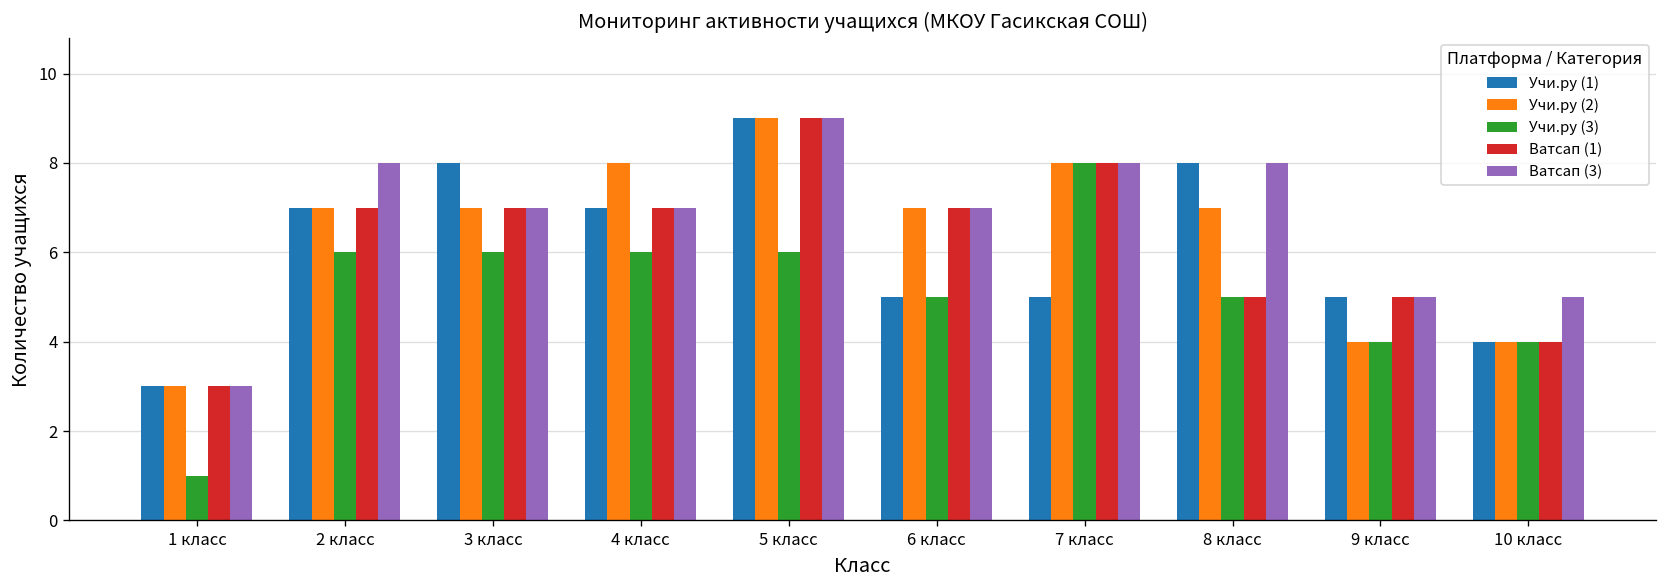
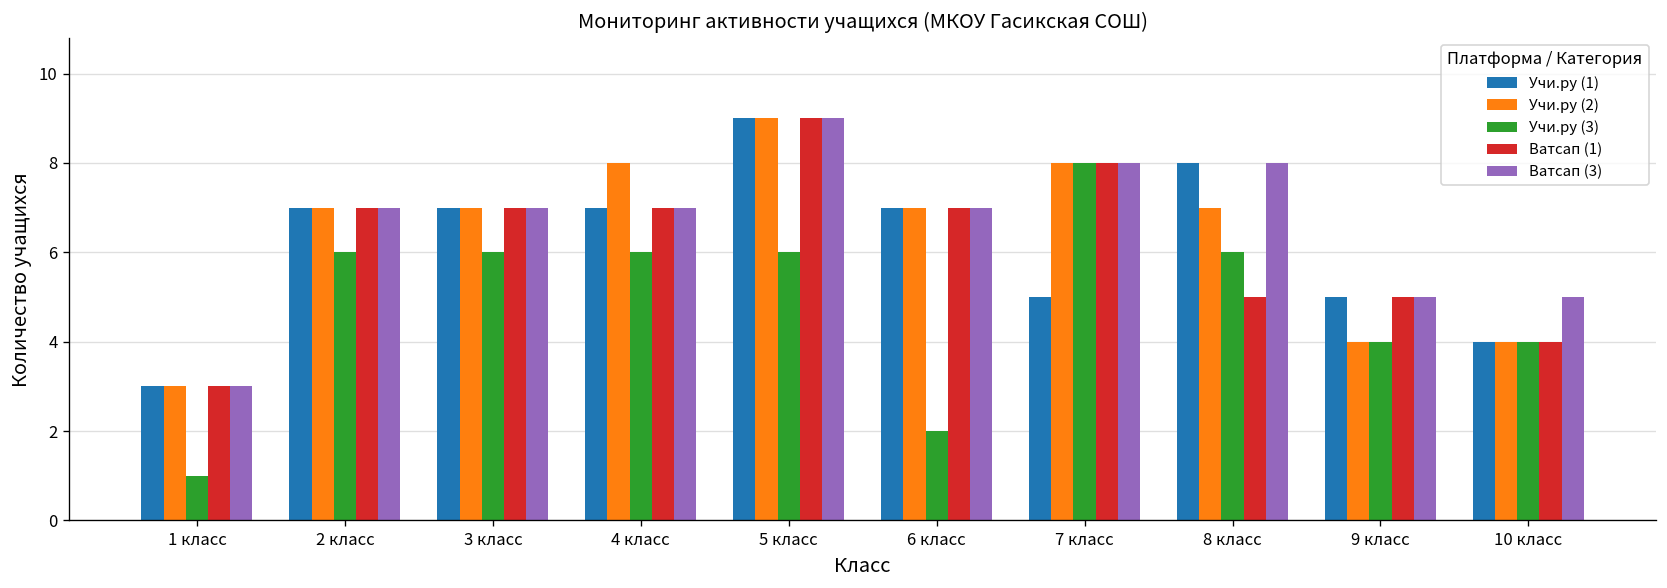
Ватсап (3), 2 класс: 8 -> 7
Учи.ру (1), 3 класс: 8 -> 7
Учи.ру (1), 6 класс: 5 -> 7
Учи.ру (3), 6 класс: 5 -> 2
Учи.ру (3), 8 класс: 5 -> 6
